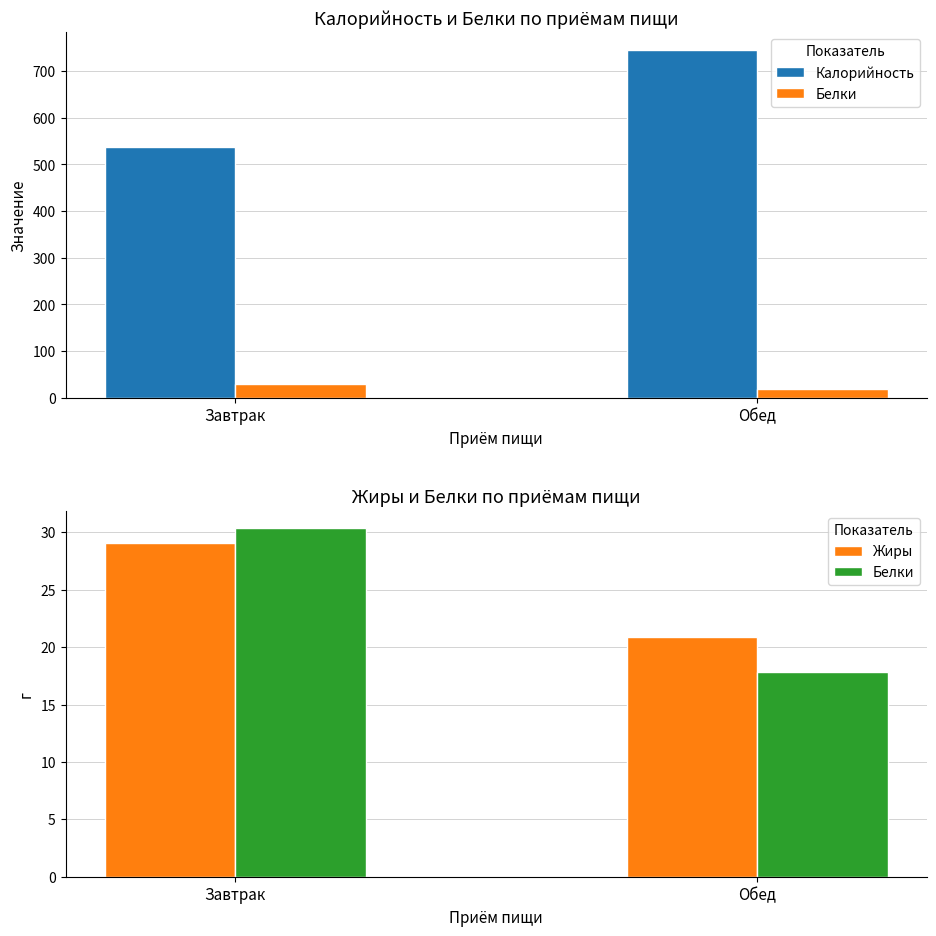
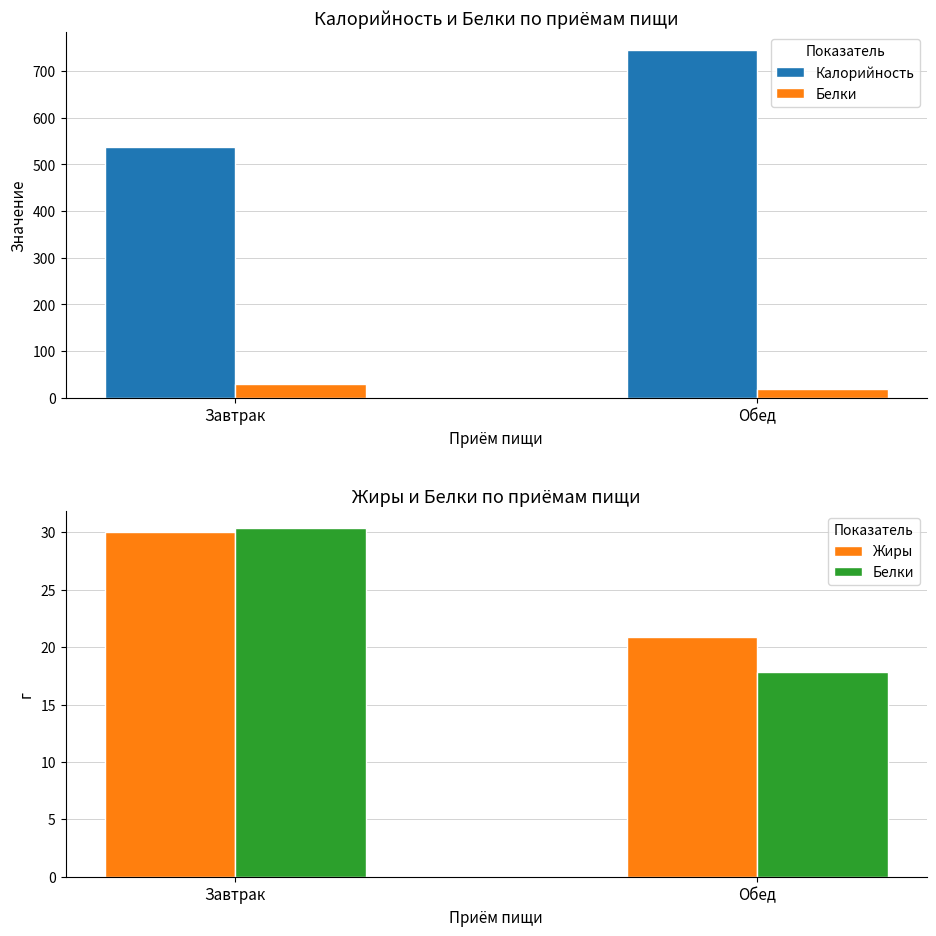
Жиры и Белки по приёмам пищи, Жиры, Завтрак: 29.1 -> 30.0
